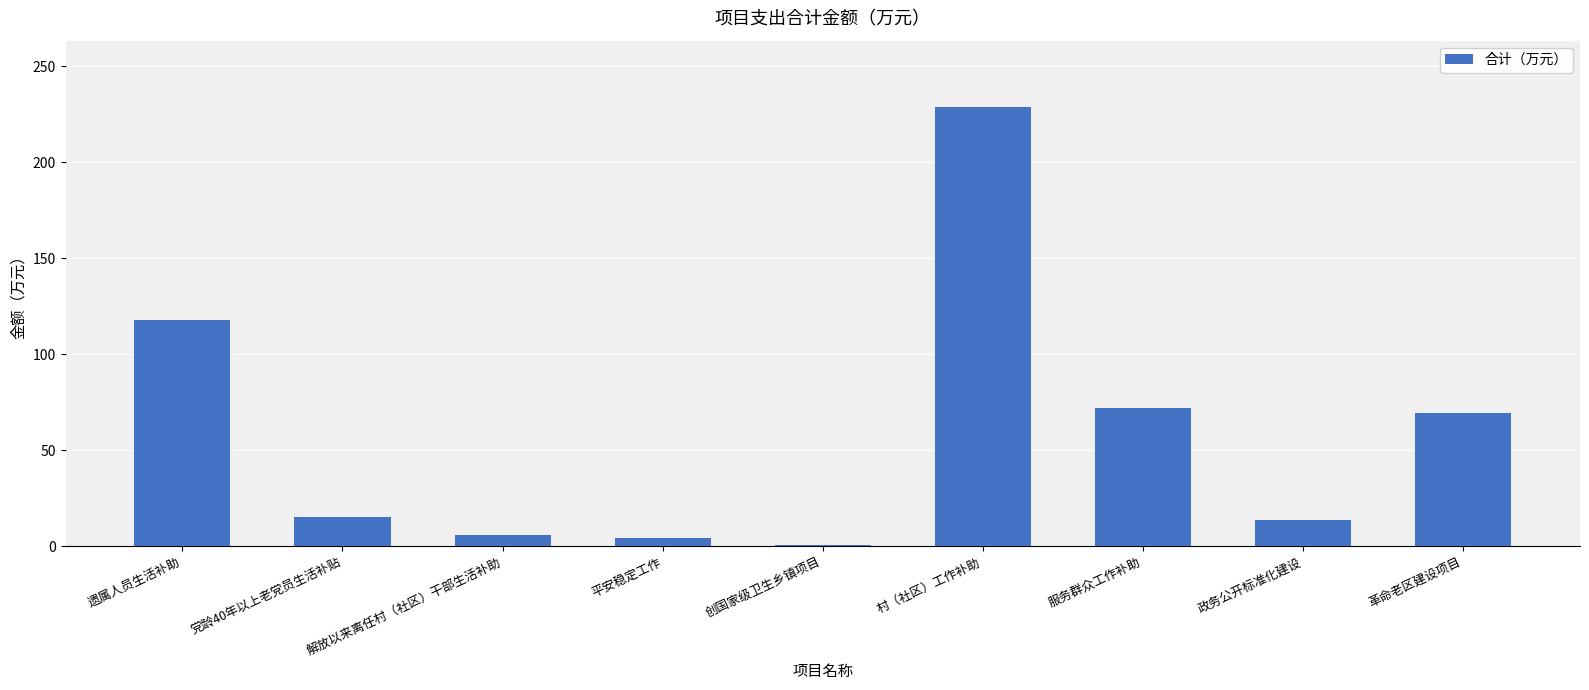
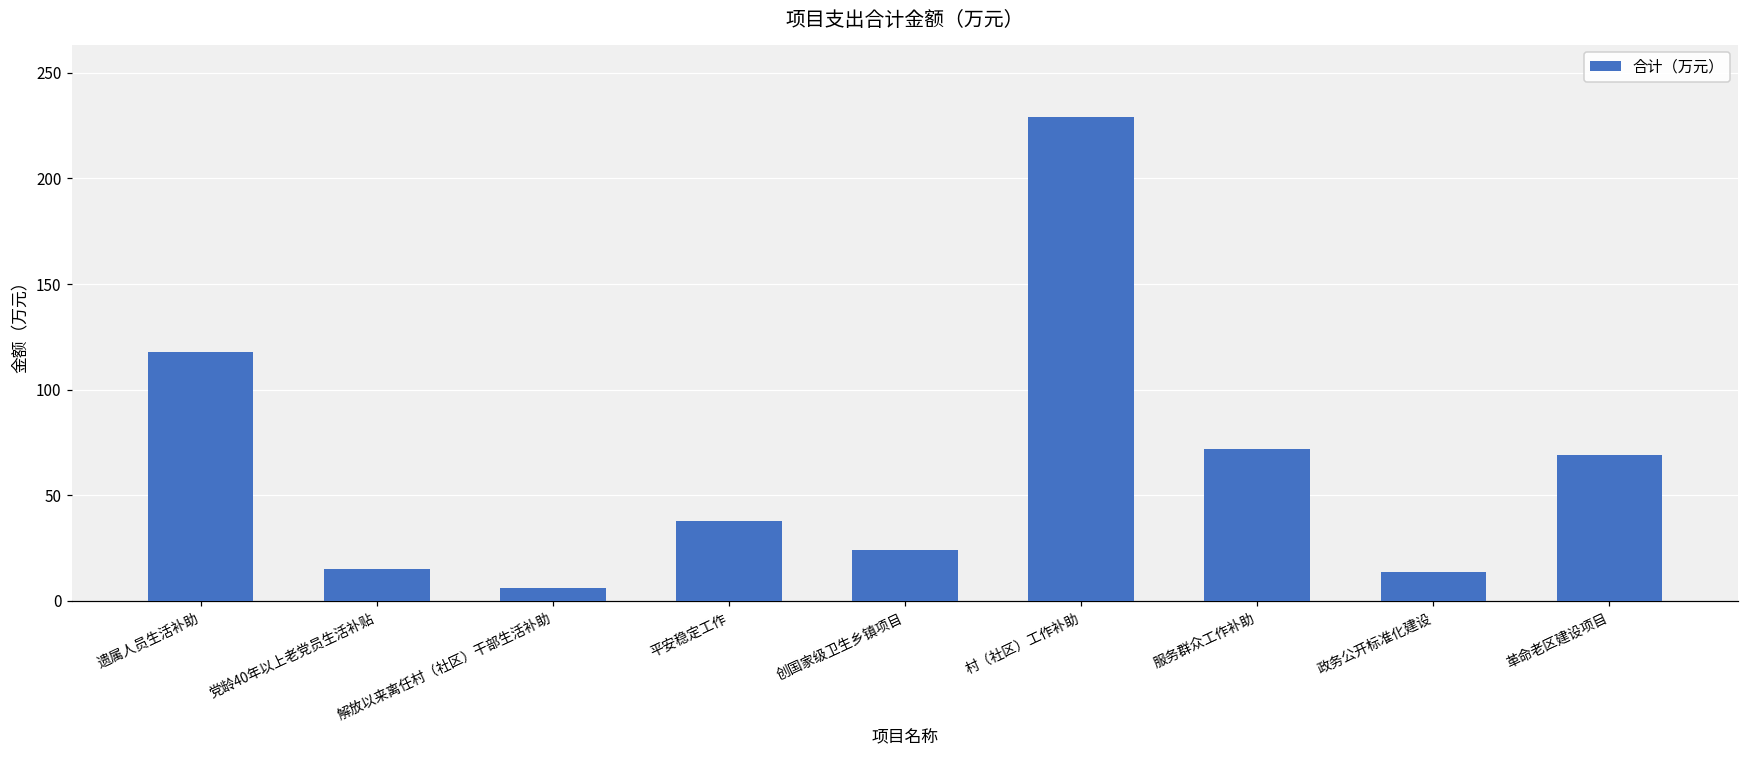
平安稳定工作: 4 -> 38
创国家级卫生乡镇项目: 1 -> 24
